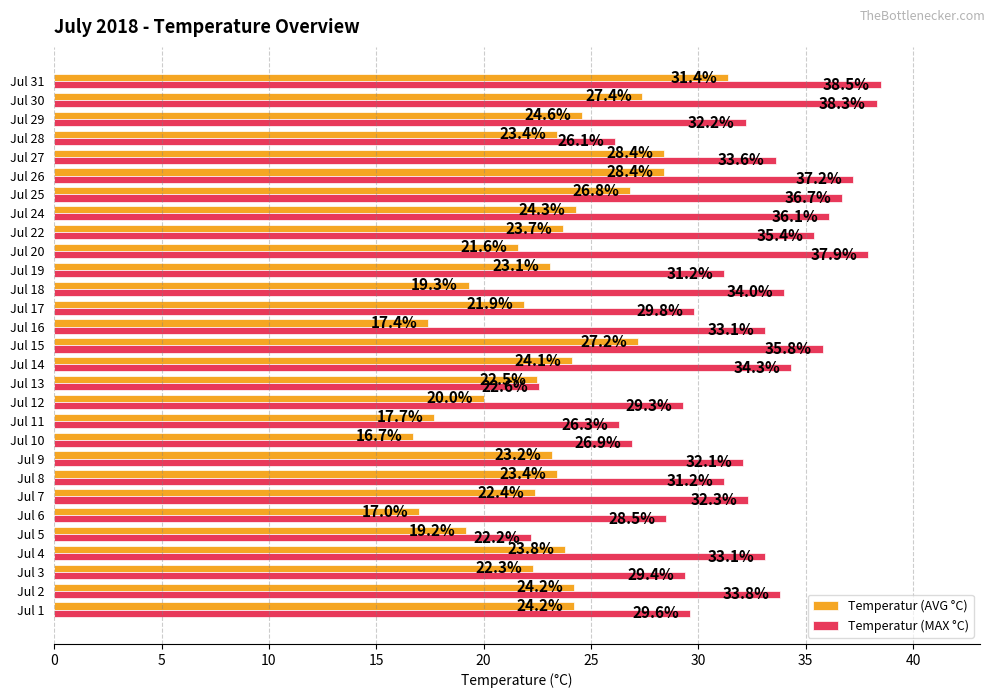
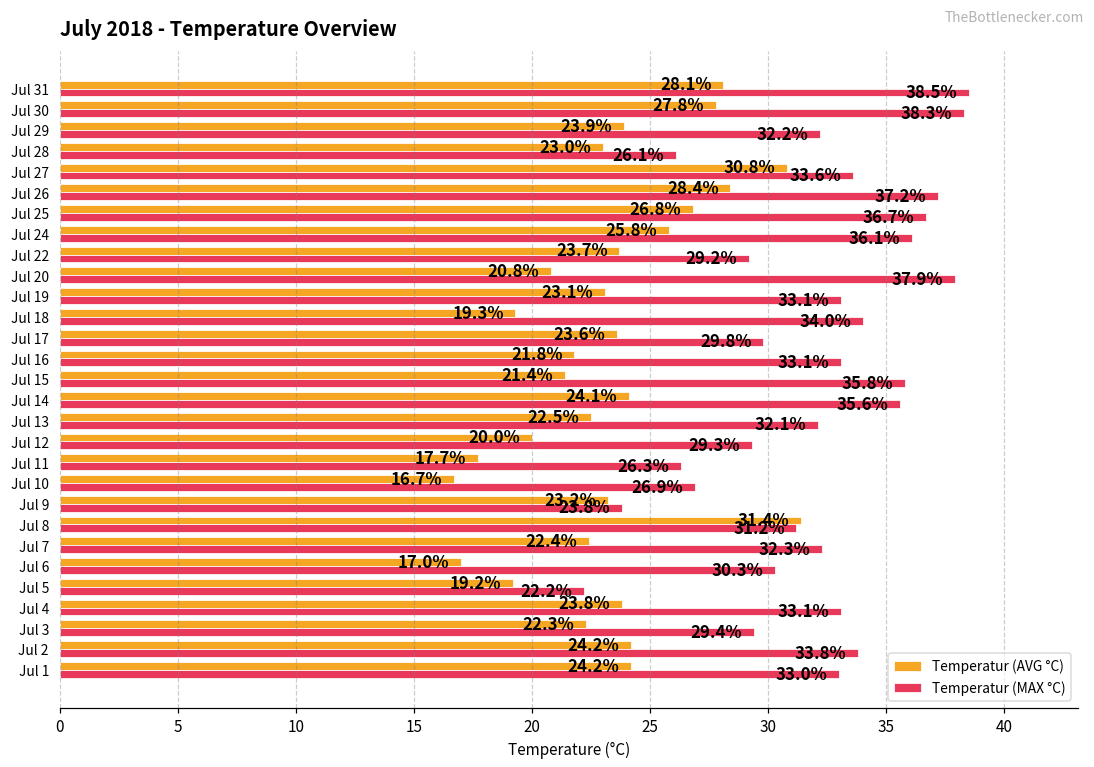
Temperatur (AVG °C), Jul 31: 31.4% -> 28.1%
Temperatur (AVG °C), Jul 30: 27.4% -> 27.8%
Temperatur (AVG °C), Jul 29: 24.6% -> 23.9%
Temperatur (AVG °C), Jul 28: 23.4% -> 23.0%
Temperatur (AVG °C), Jul 27: 28.4% -> 30.8%
Temperatur (AVG °C), Jul 24: 24.3% -> 25.8%
Temperatur (MAX °C), Jul 22: 35.4% -> 29.2%
Temperatur (AVG °C), Jul 20: 21.6% -> 20.8%
Temperatur (MAX °C), Jul 19: 31.2% -> 33.1%
Temperatur (AVG °C), Jul 17: 21.9% -> 23.6%
Temperatur (AVG °C), Jul 16: 17.4% -> 21.8%
Temperatur (AVG °C), Jul 15: 27.2% -> 21.4%
Temperatur (MAX °C), Jul 14: 34.3% -> 35.6%
Temperatur (MAX °C), Jul 13: 22.6% -> 32.1%
Temperatur (MAX °C), Jul 9: 32.1% -> 23.8%
Temperatur (AVG °C), Jul 8: 23.4% -> 31.4%
Temperatur (MAX °C), Jul 6: 28.5% -> 30.3%
Temperatur (MAX °C), Jul 1: 29.6% -> 33.0%
